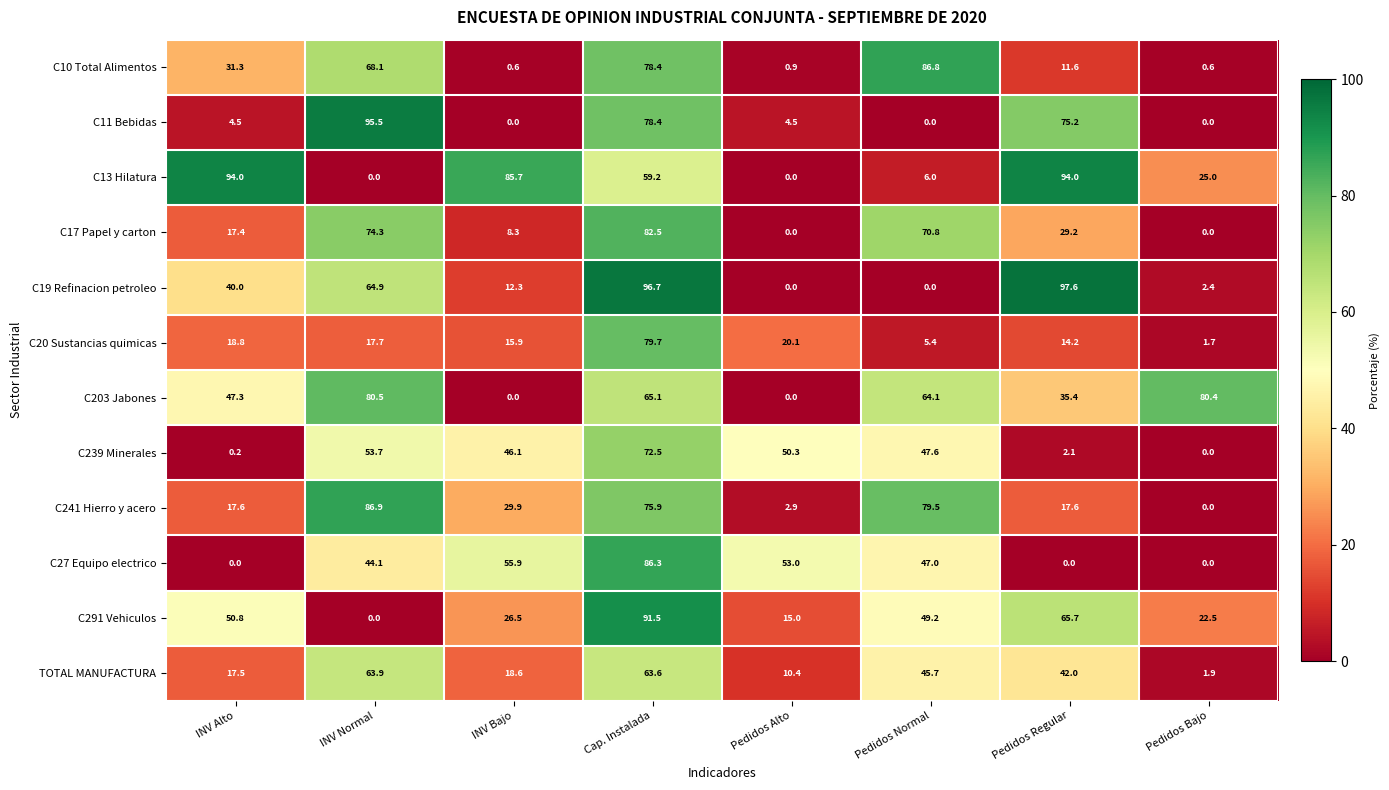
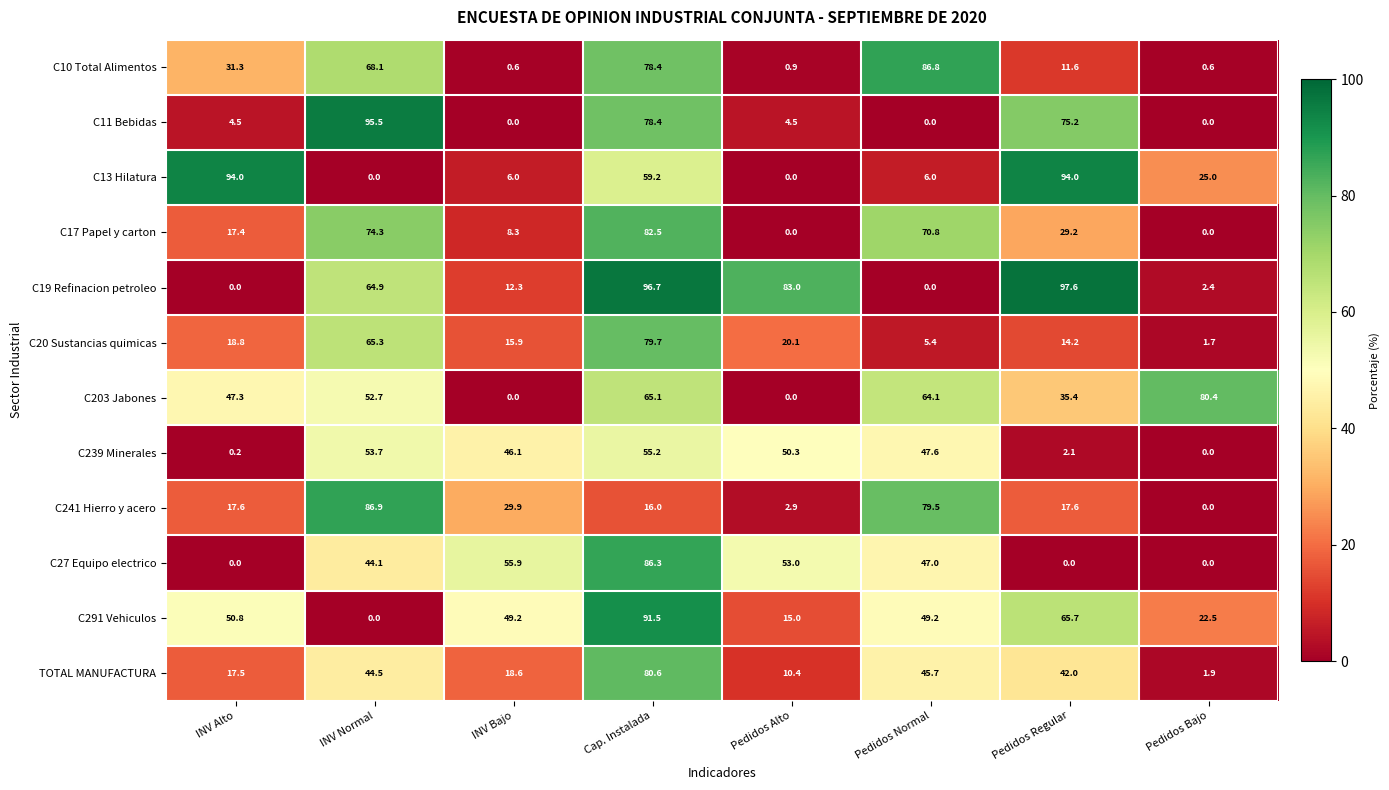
C13 Hilatura, INV Bajo: 85.7 -> 6.0
C19 Refinacion petroleo, INV Alto: 40.0 -> 0.0
C19 Refinacion petroleo, Pedidos Alto: 0.0 -> 83.0
C20 Sustancias quimicas, INV Normal: 17.7 -> 65.3
C203 Jabones, INV Normal: 80.5 -> 52.7
C239 Minerales, Cap. Instalada: 72.5 -> 55.2
C241 Hierro y acero, Cap. Instalada: 75.9 -> 16.0
C291 Vehiculos, INV Bajo: 26.5 -> 49.2
TOTAL MANUFACTURA, INV Normal: 63.9 -> 44.5
TOTAL MANUFACTURA, Cap. Instalada: 63.6 -> 80.6
